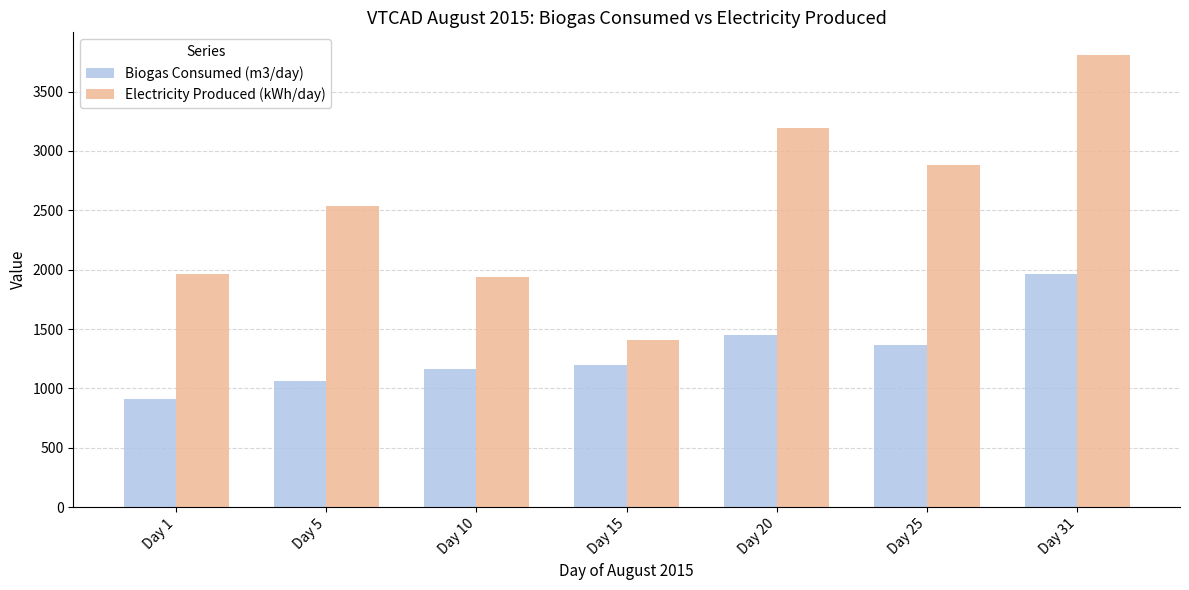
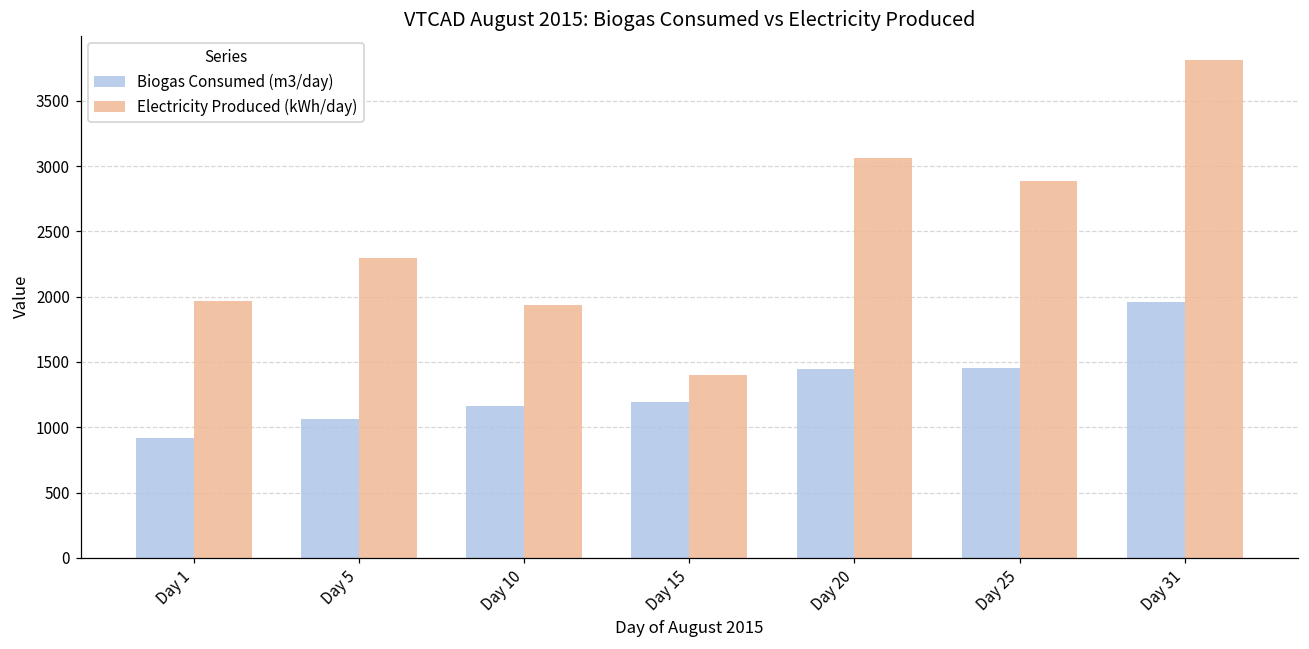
Electricity Produced (kWh/day), Day 5: 2540 -> 2300
Electricity Produced (kWh/day), Day 20: 3190 -> 3060
Biogas Consumed (m3/day), Day 25: 1370 -> 1450
